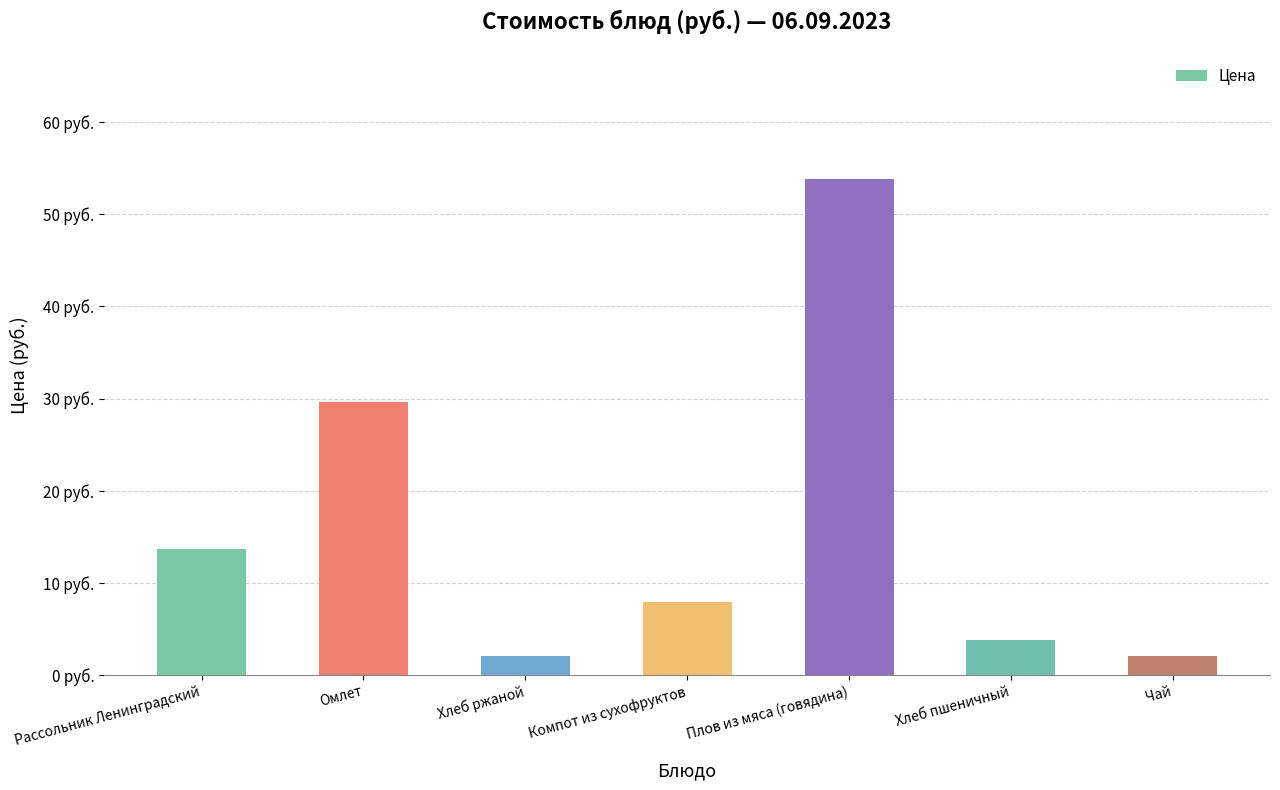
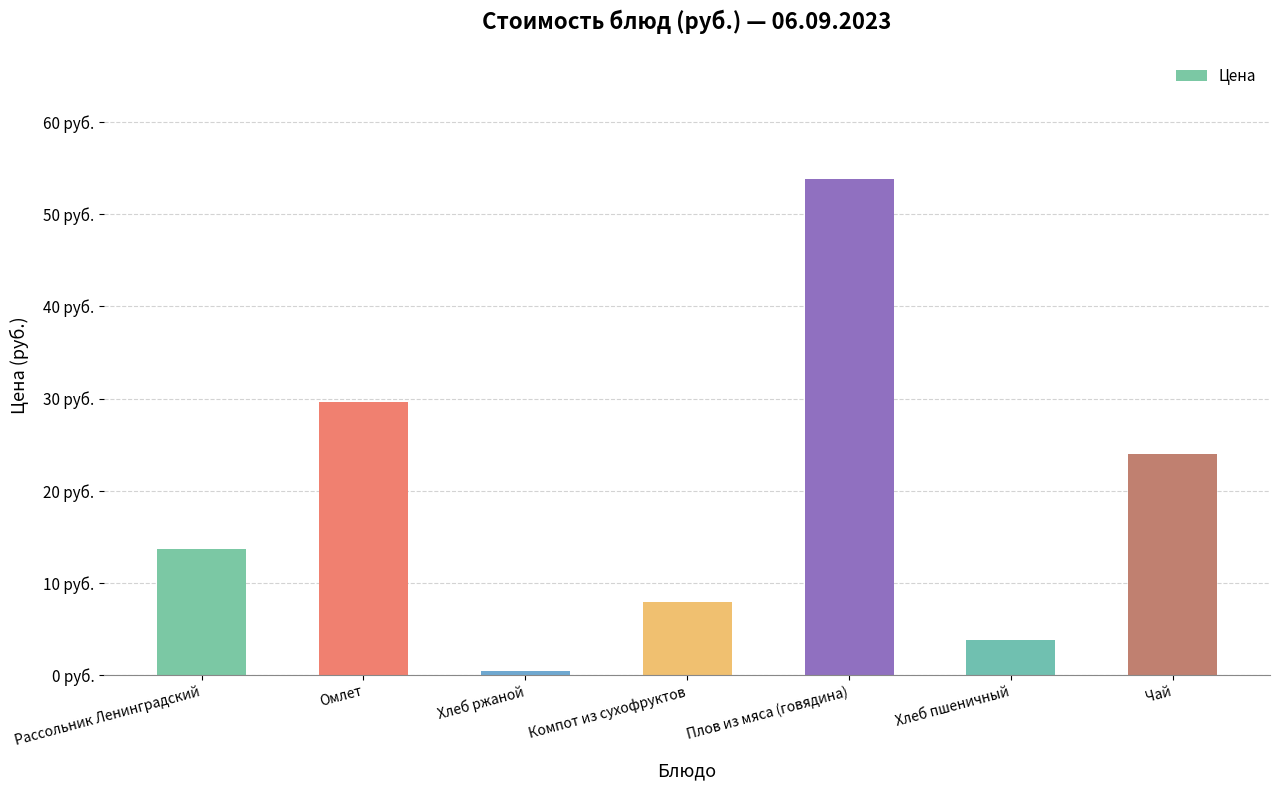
Хлеб ржаной: 2 руб. -> 0 руб.
Чай: 2 руб. -> 24 руб.
